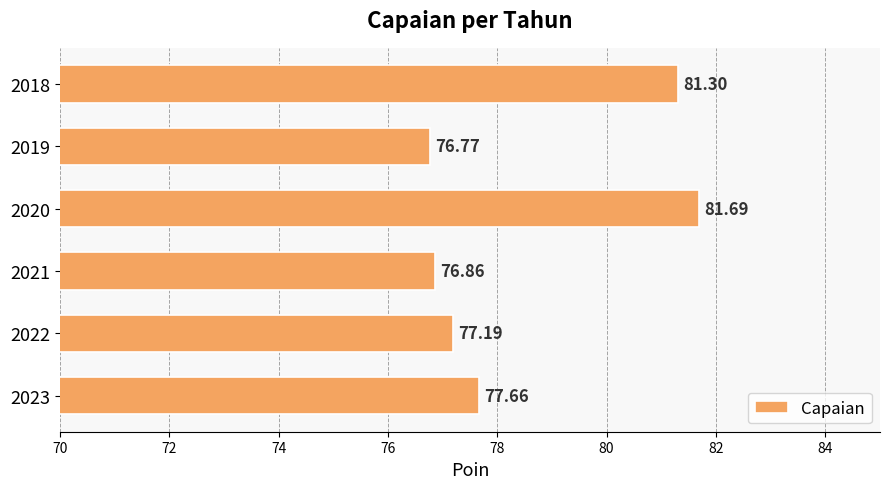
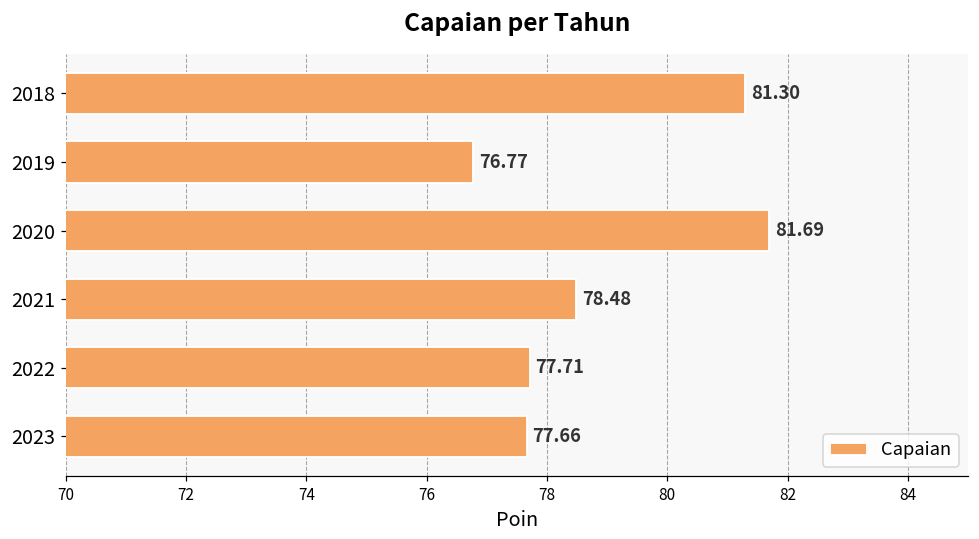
2021: 76.86 -> 78.48
2022: 77.19 -> 77.71
